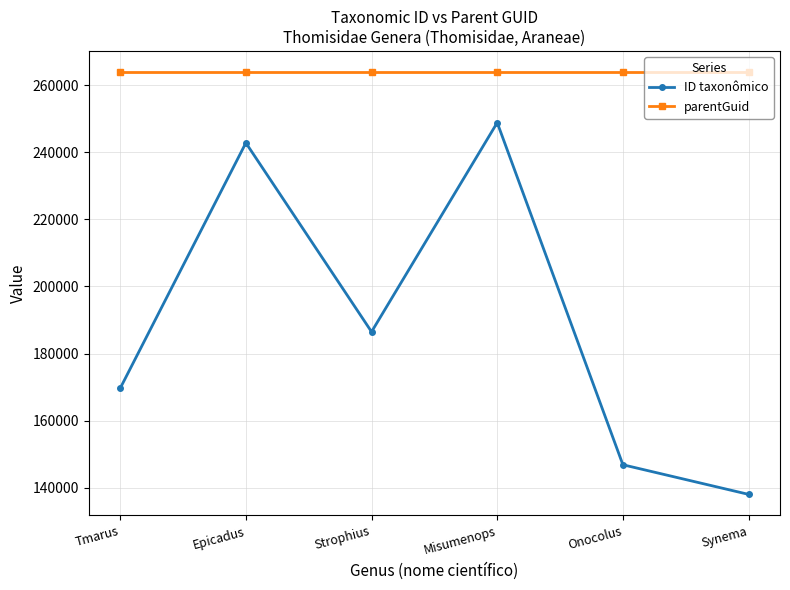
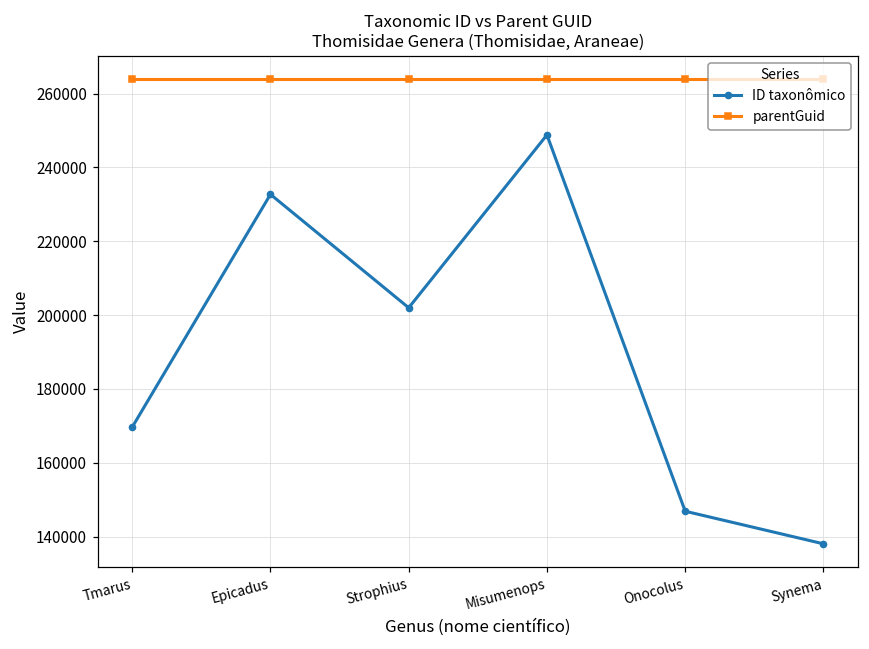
ID taxonômico, Epicadus: 243000 -> 233000
ID taxonômico, Strophius: 186000 -> 202000
